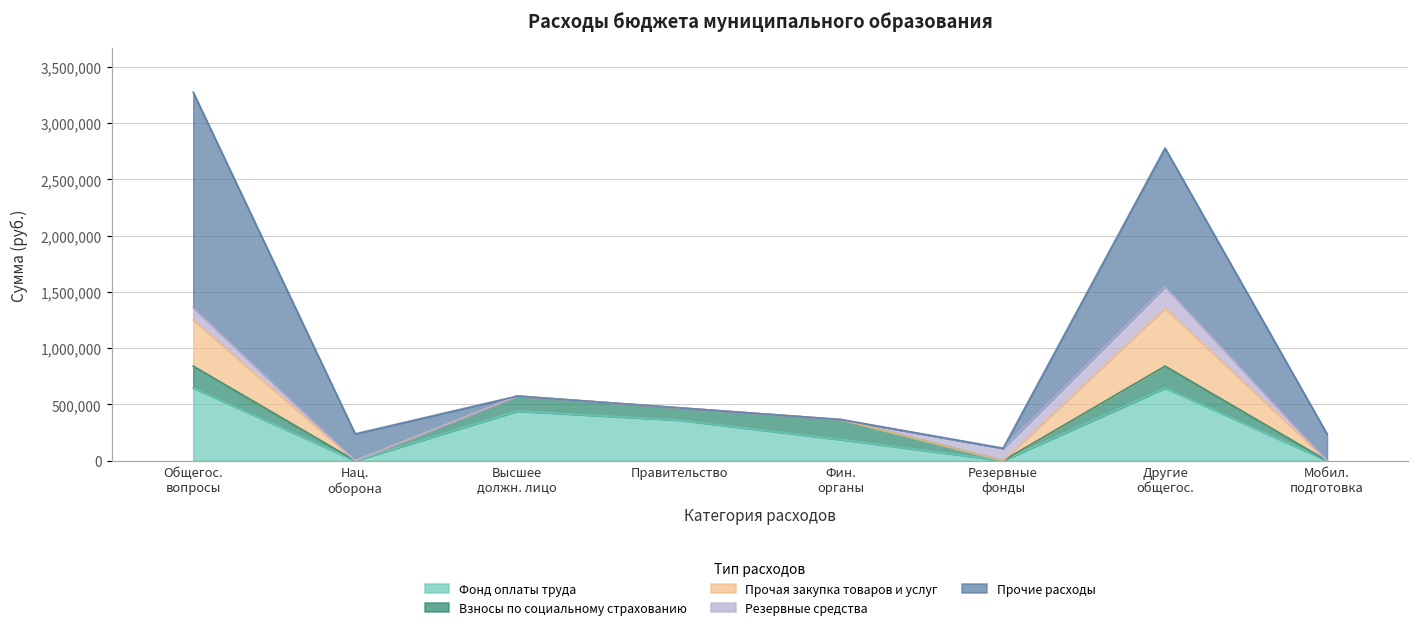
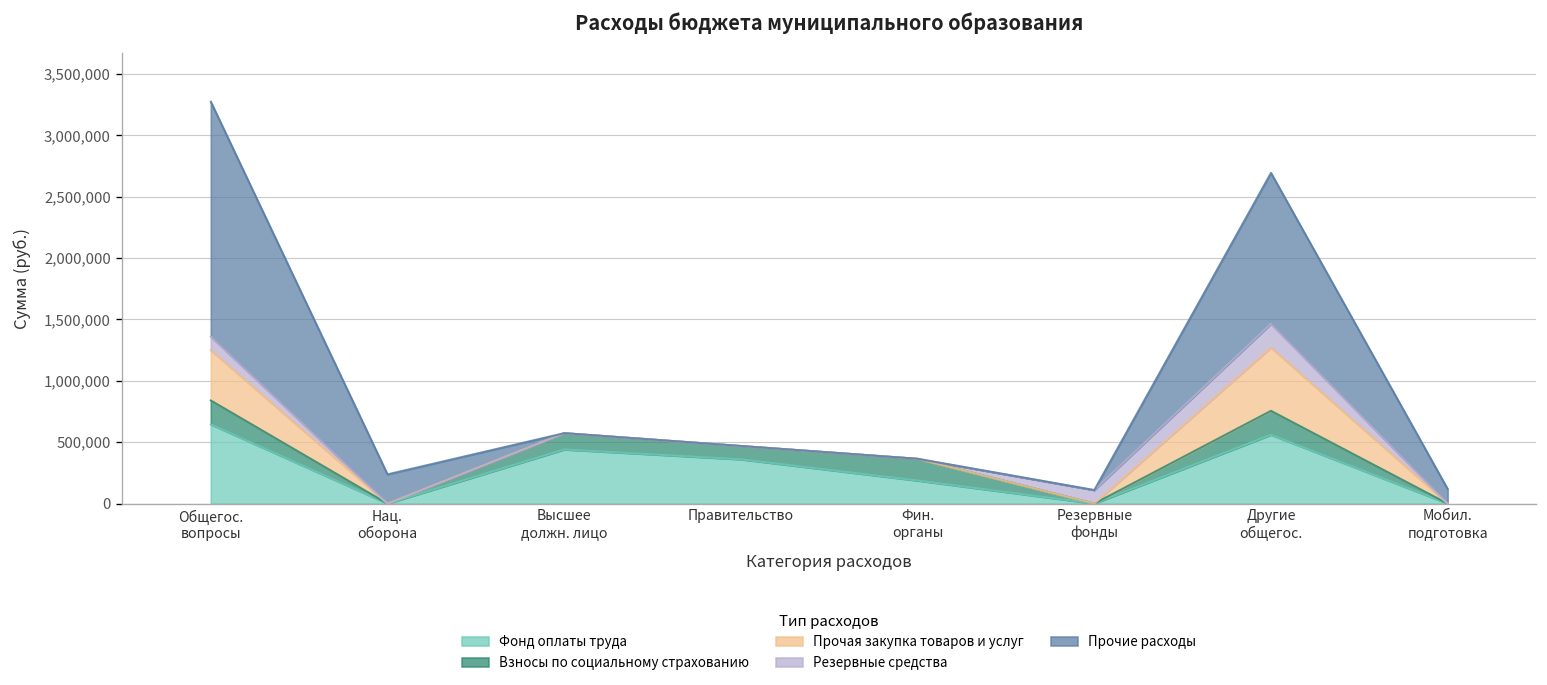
Фонд оплаты труда, Другие общегос.: 650,000 -> 560,000
Прочие расходы, Мобил. подготовка: 240,000 -> 120,000
